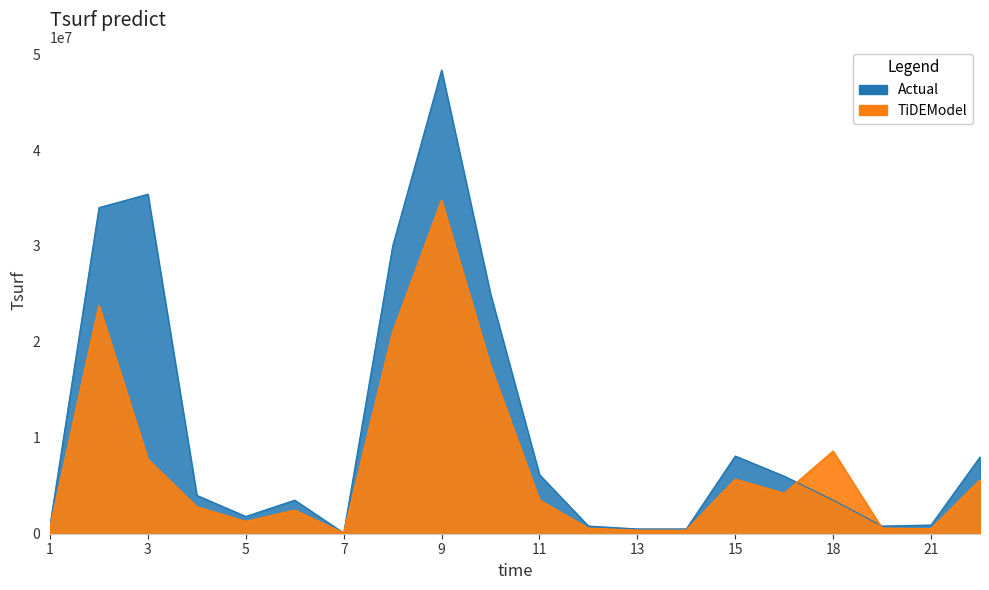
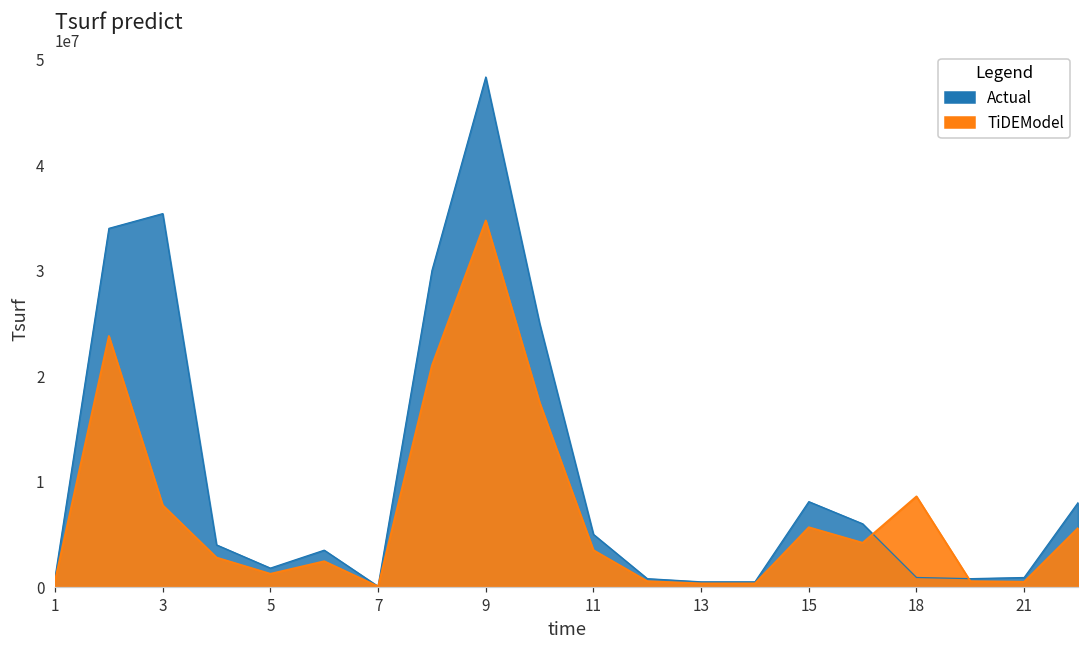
Actual, 11: 6000000 -> 5000000
Actual, 18: 4000000 -> 1000000
